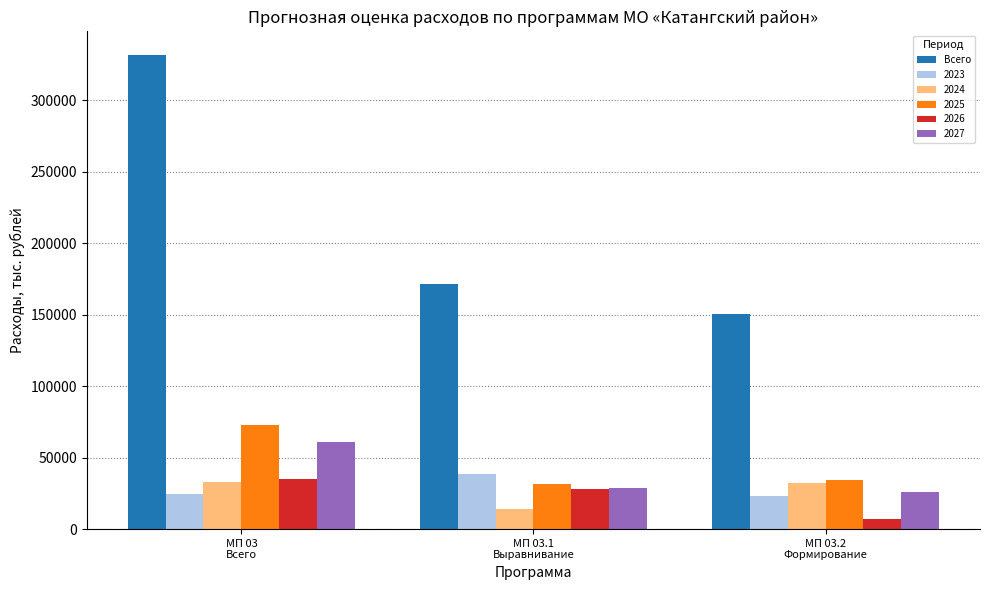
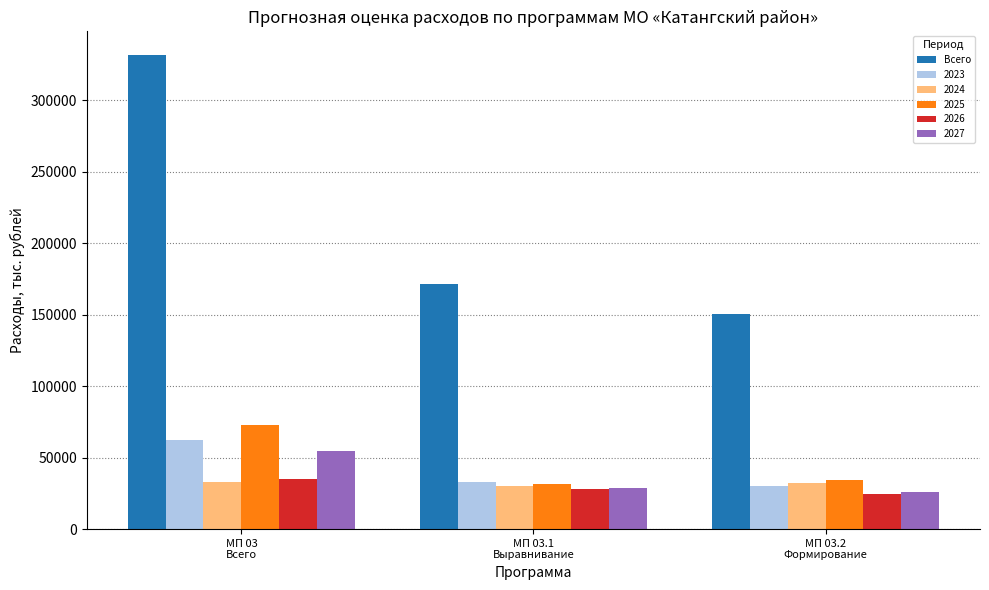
2023, МП 03 Всего: 24000 -> 63000
2027, МП 03 Всего: 61000 -> 55000
2023, МП 03.1 Выравнивание: 39000 -> 33000
2024, МП 03.1 Выравнивание: 14000 -> 30000
2023, МП 03.2 Формирование: 23000 -> 30000
2026, МП 03.2 Формирование: 7000 -> 25000
